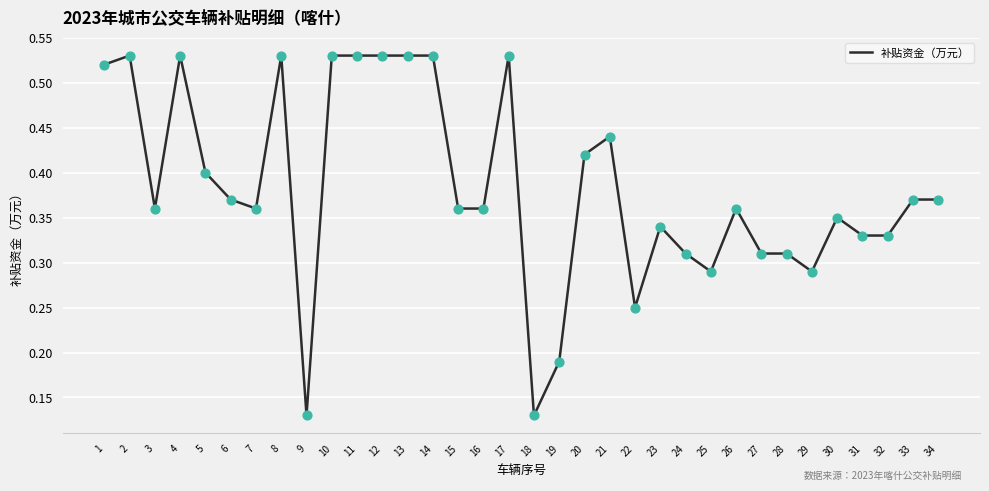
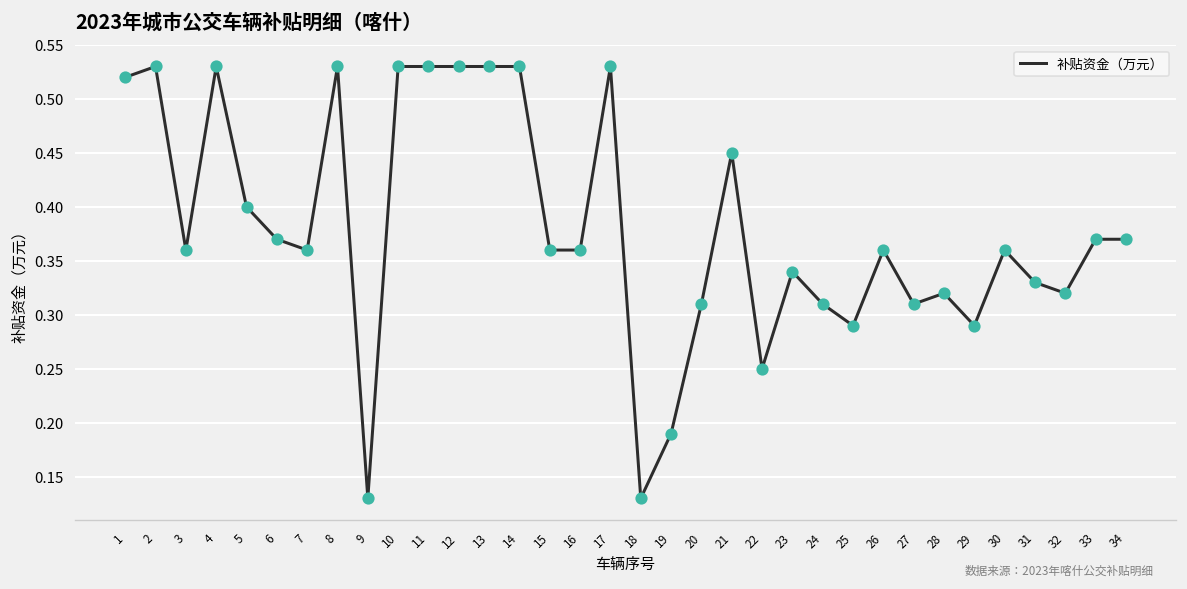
20: 0.42 -> 0.31
21: 0.44 -> 0.45
28: 0.31 -> 0.32
30: 0.35 -> 0.36
32: 0.33 -> 0.32
